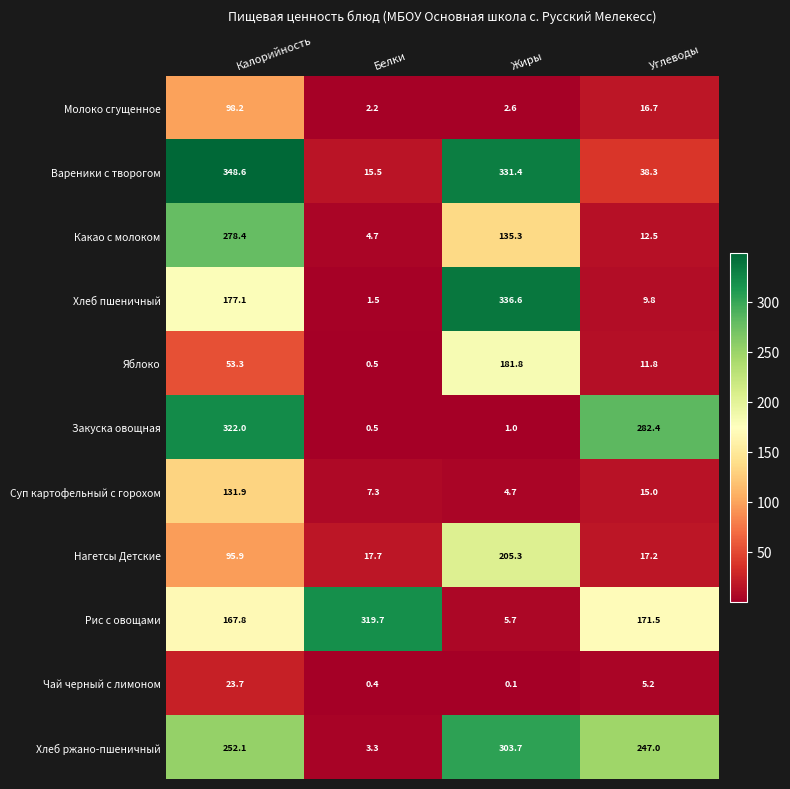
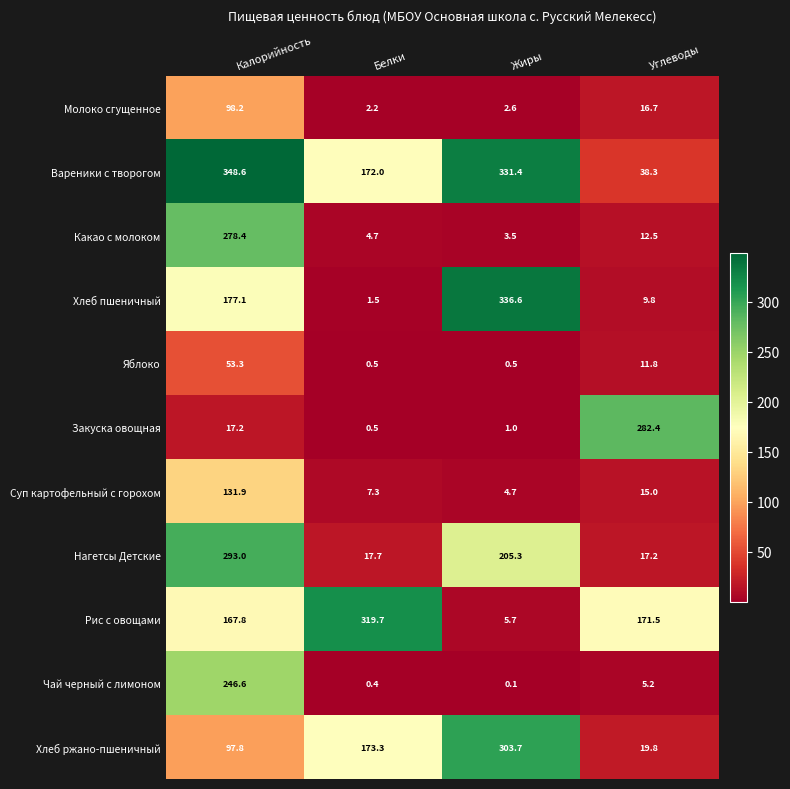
Вареники с творогом, Белки: 15.5 -> 172.0
Какао с молоком, Жиры: 135.3 -> 3.5
Яблоко, Жиры: 181.8 -> 0.5
Закуска овощная, Калорийность: 322.0 -> 17.2
Нагетсы Детские, Калорийность: 95.9 -> 293.0
Чай черный с лимоном, Калорийность: 23.7 -> 246.6
Хлеб ржано-пшеничный, Калорийность: 252.1 -> 97.8
Хлеб ржано-пшеничный, Белки: 3.3 -> 173.3
Хлеб ржано-пшеничный, Углеводы: 247.0 -> 19.8
